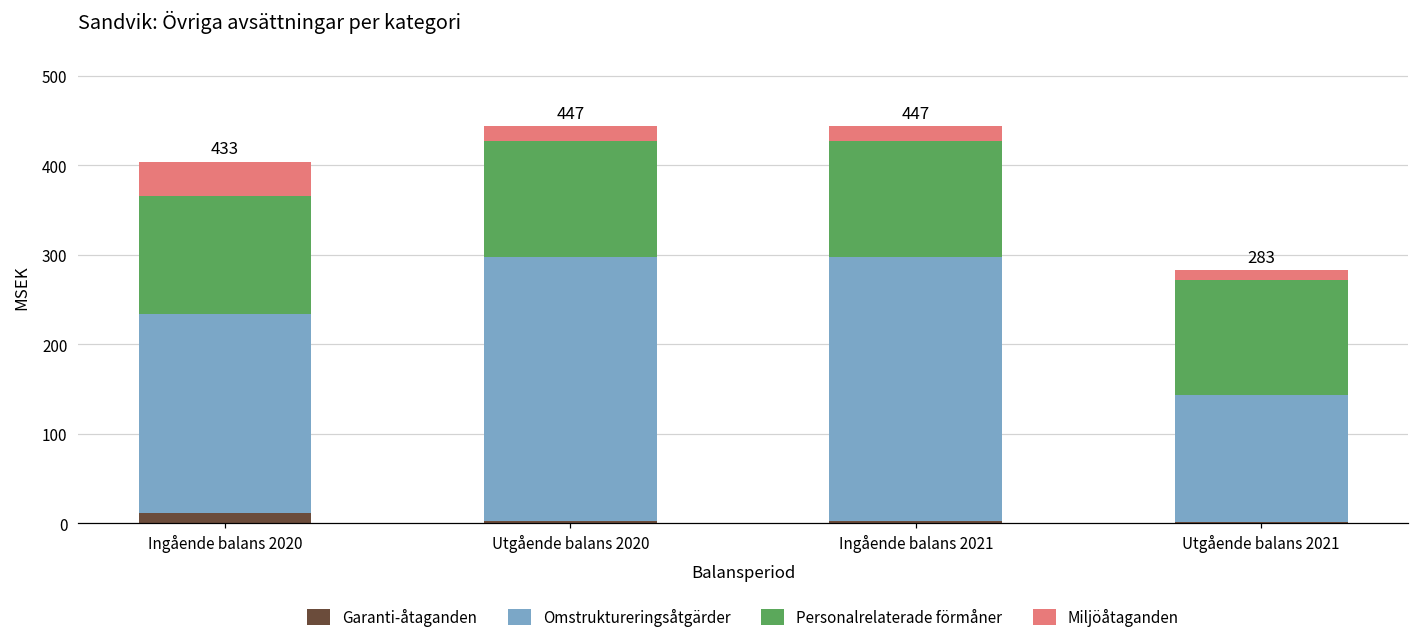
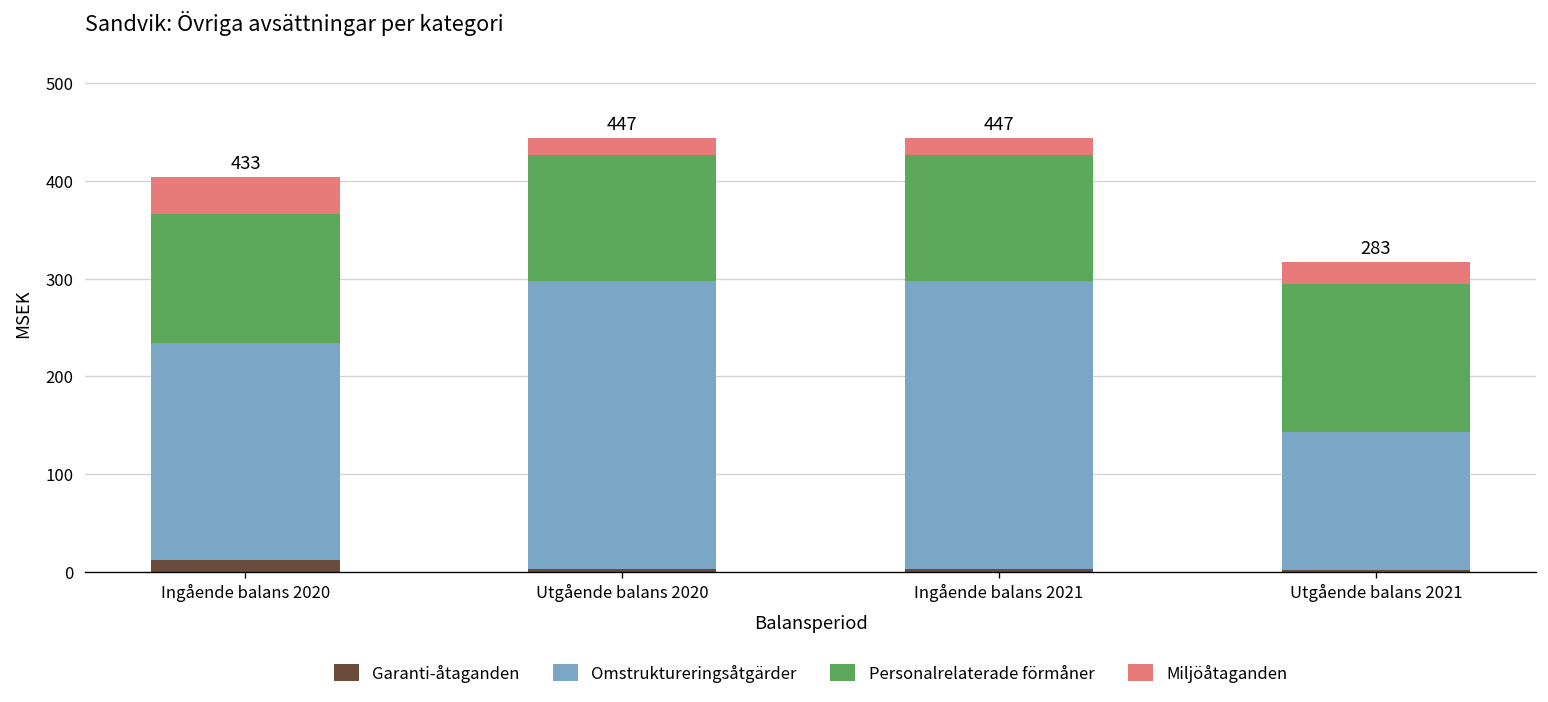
Personalrelaterade förmåner, Utgående balans 2021: 130 -> 150
Miljöåtaganden, Utgående balans 2021: 10 -> 20
